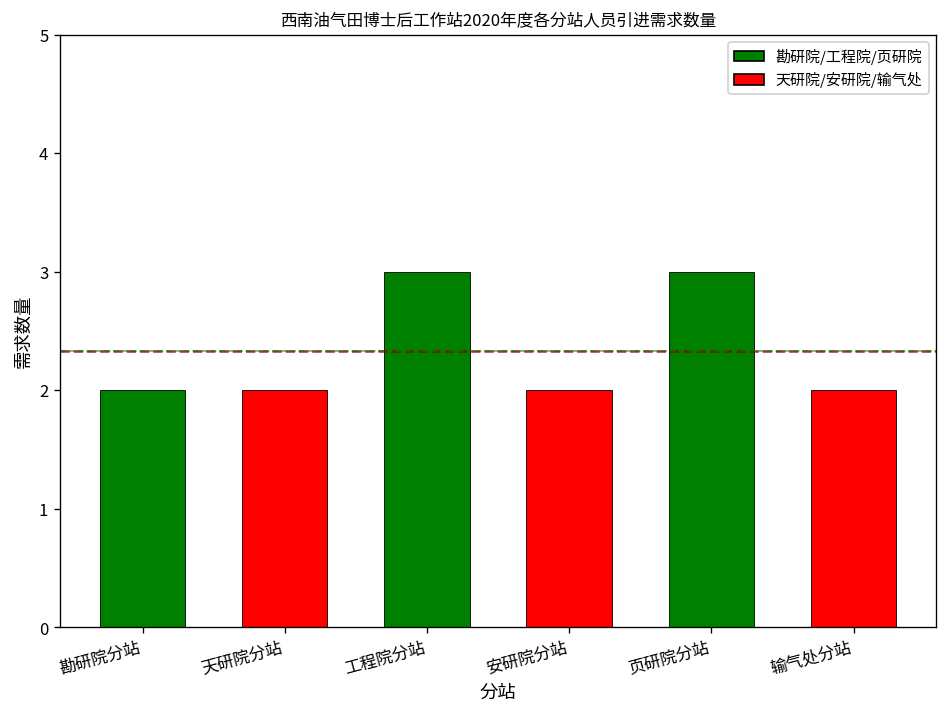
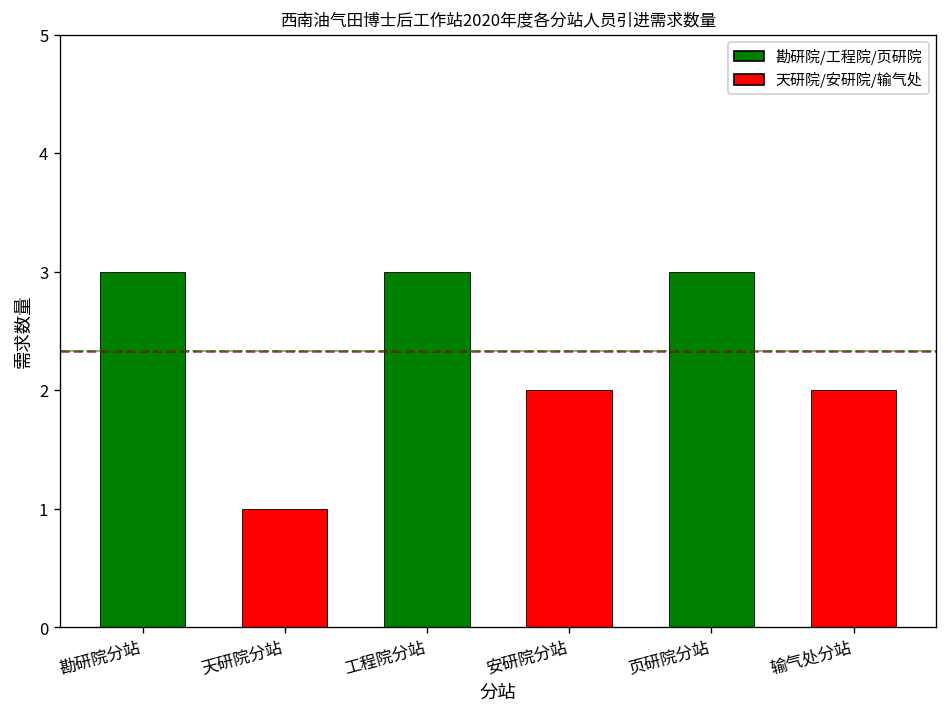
勘研院分站: 2 -> 3
天研院分站: 2 -> 1
